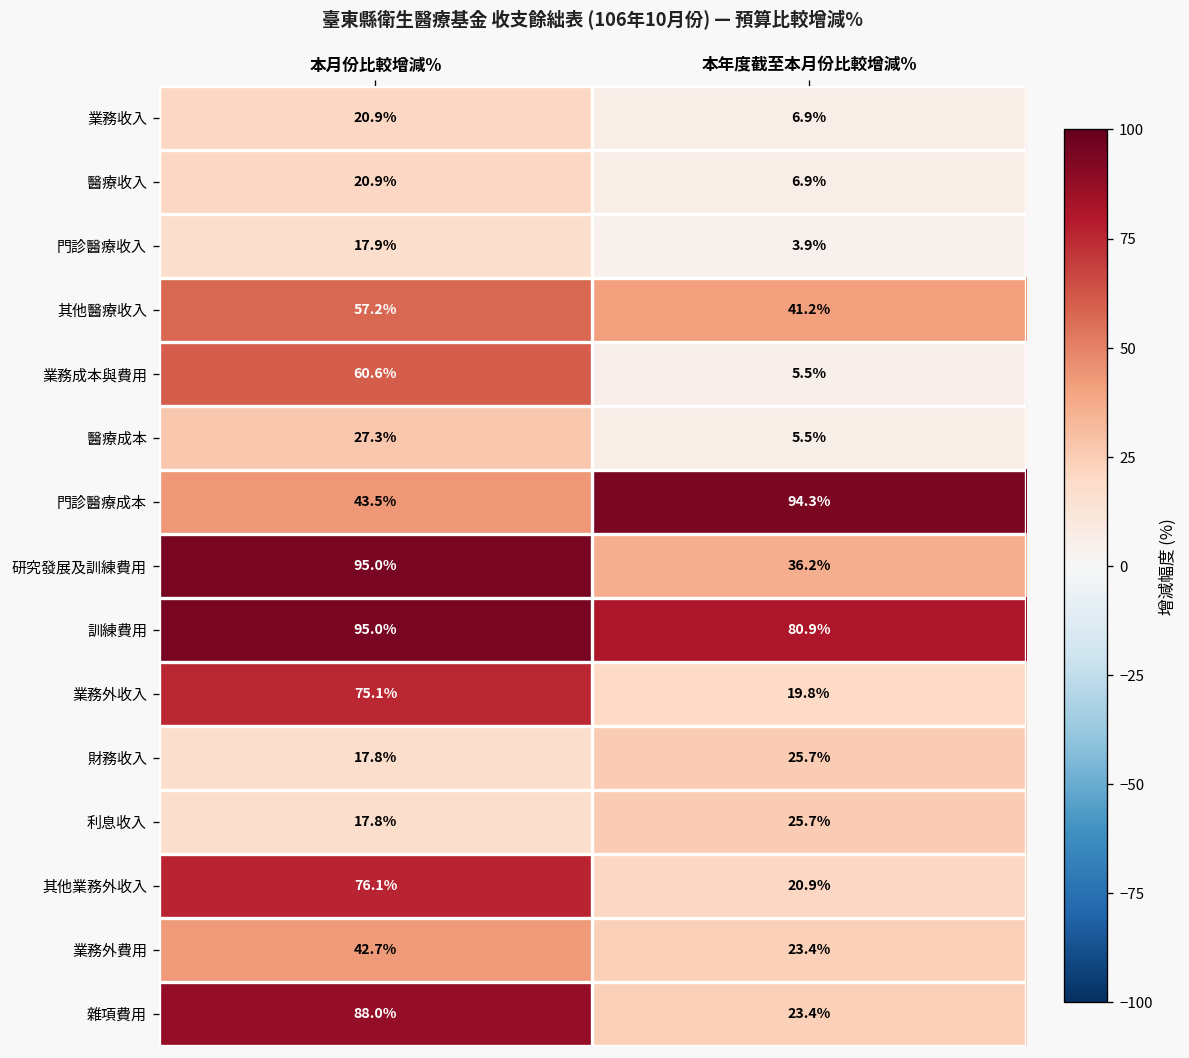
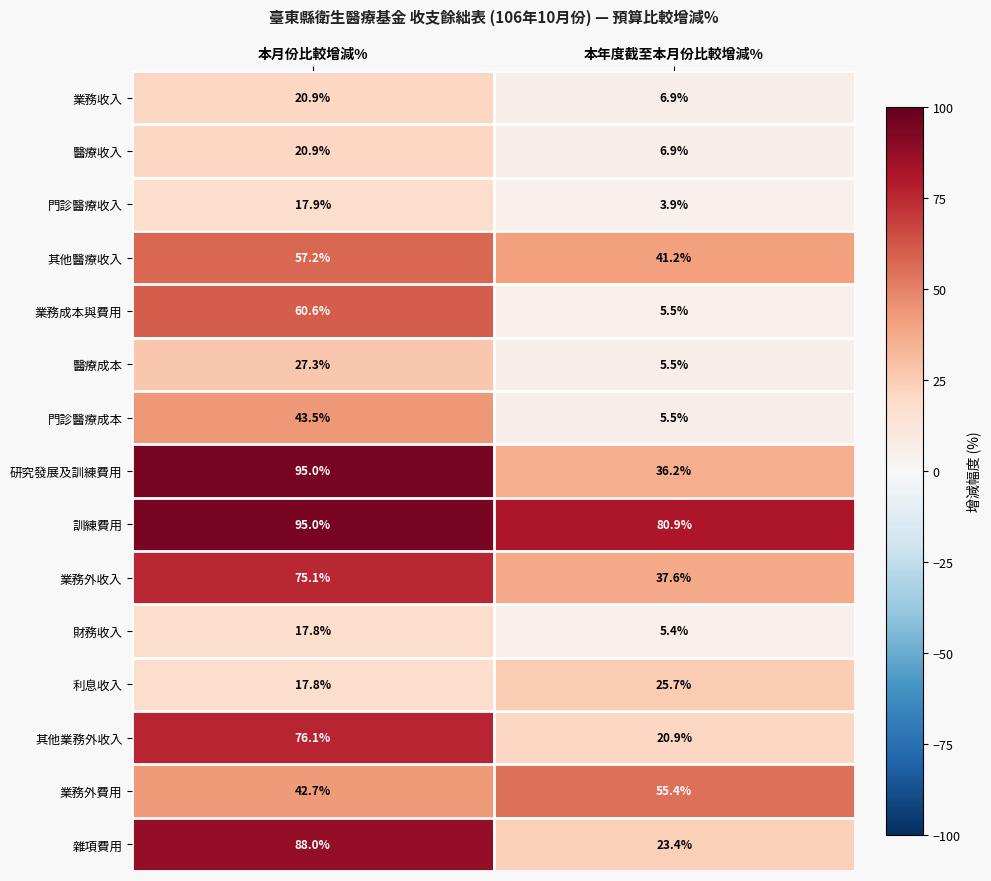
門診醫療成本, 本年度截至本月份比較增減%: 94.3% -> 5.5%
業務外收入, 本年度截至本月份比較增減%: 19.8% -> 37.6%
財務收入, 本年度截至本月份比較增減%: 25.7% -> 5.4%
業務外費用, 本年度截至本月份比較增減%: 23.4% -> 55.4%
